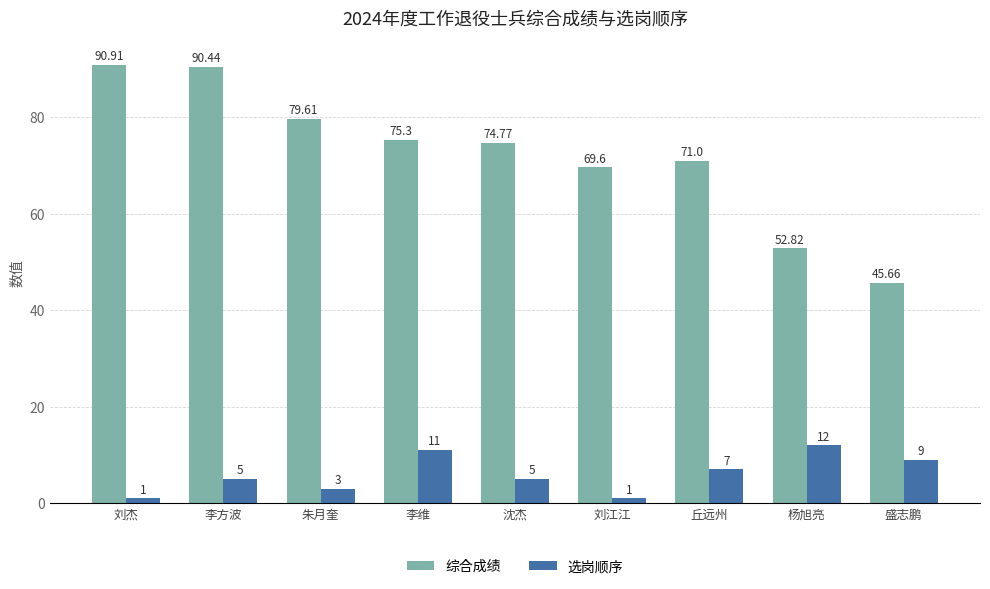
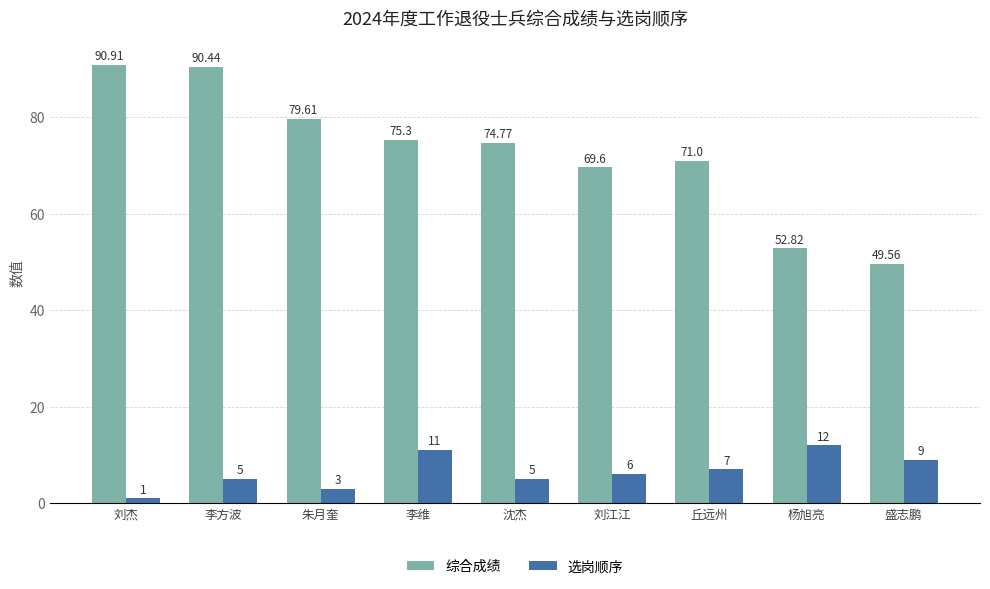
选岗顺序, 刘江江: 1 -> 6
综合成绩, 盛志鹏: 45.66 -> 49.56
